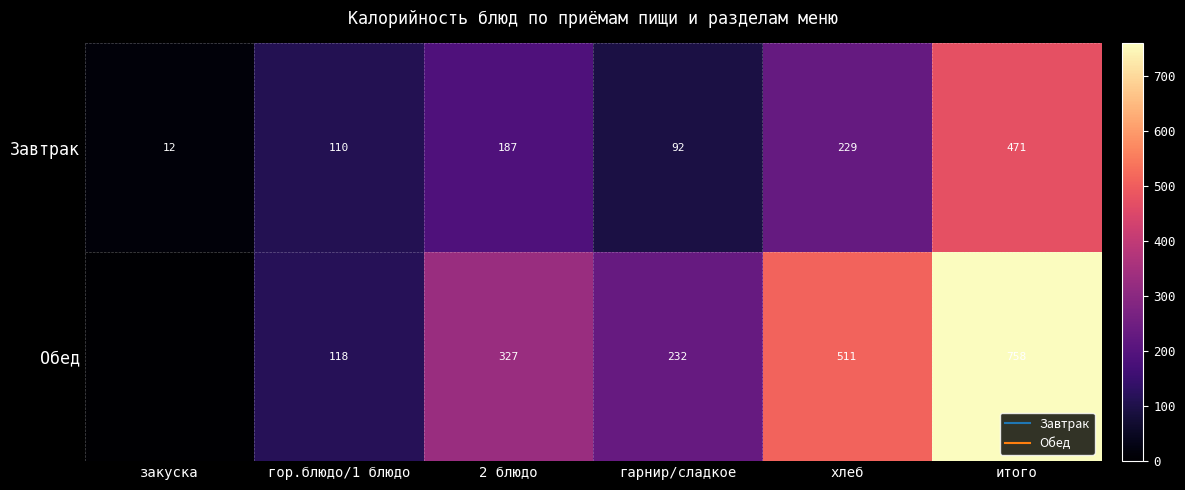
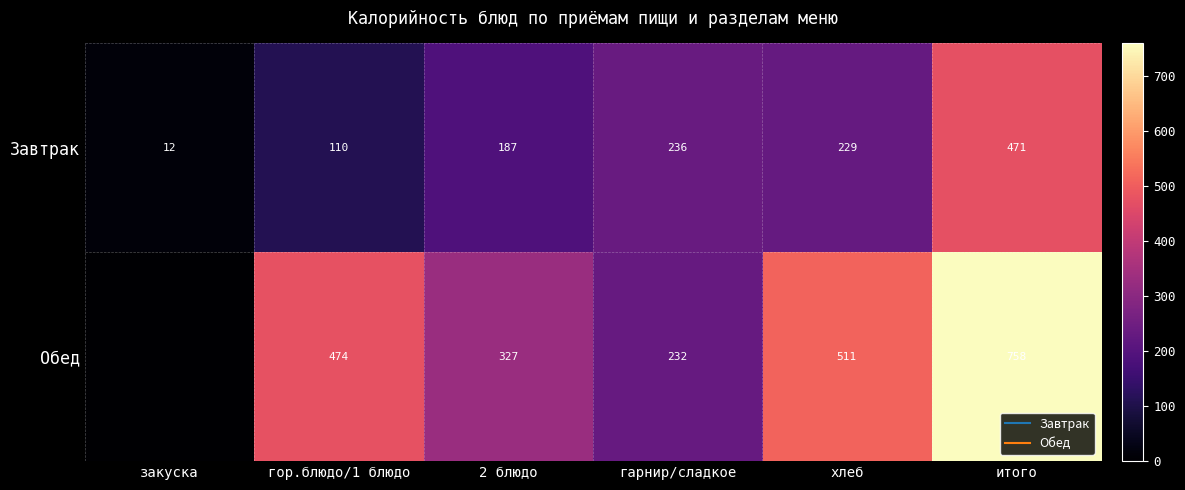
Завтрак, гарнир/сладкое: 92 -> 236
Обед, гор.блюдо/1 блюдо: 118 -> 474
